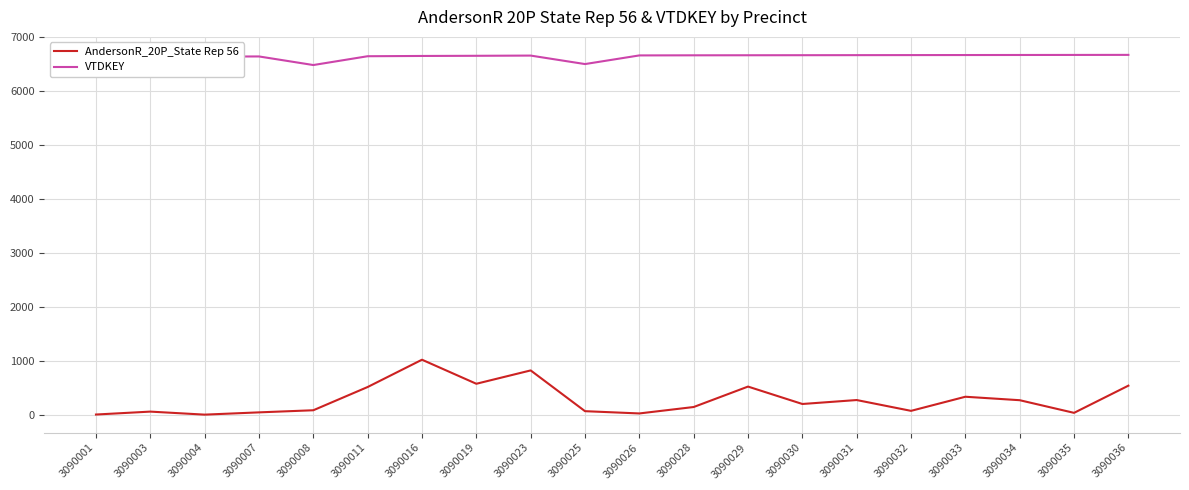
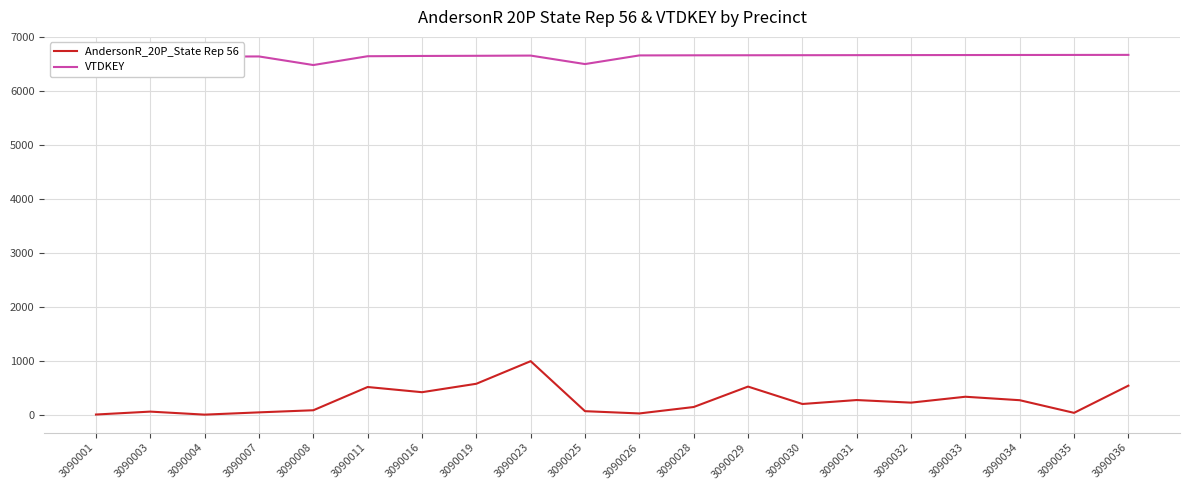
AndersonR_20P_State Rep 56, 3090016: 1000 -> 400
AndersonR_20P_State Rep 56, 3090023: 800 -> 1000
AndersonR_20P_State Rep 56, 3090032: 100 -> 200
